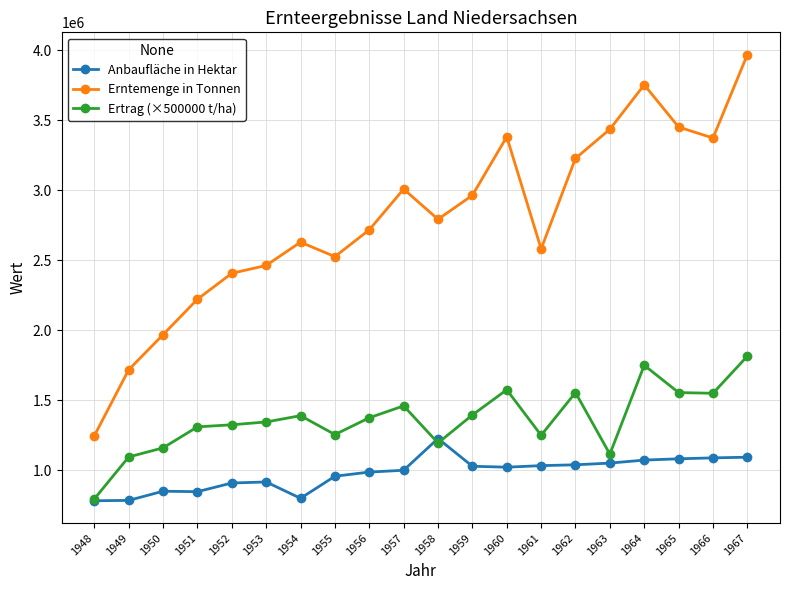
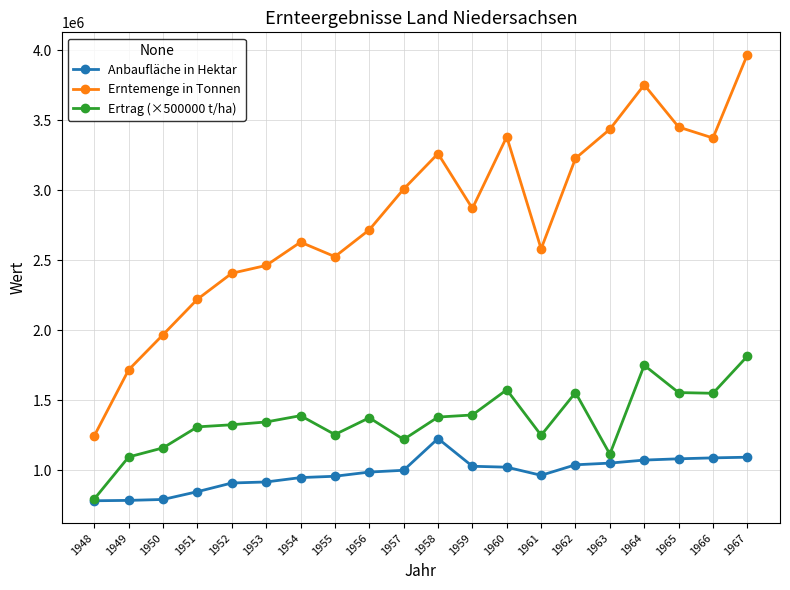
Anbaufläche in Hektar, 1950: 850000 -> 790000
Anbaufläche in Hektar, 1954: 800000 -> 950000
Ertrag (×500000 t/ha), 1957: 1460000 -> 1220000
Erntemenge in Tonnen, 1958: 2790000 -> 3260000
Ertrag (×500000 t/ha), 1958: 1200000 -> 1380000
Erntemenge in Tonnen, 1959: 2960000 -> 2870000
Anbaufläche in Hektar, 1961: 1030000 -> 960000
